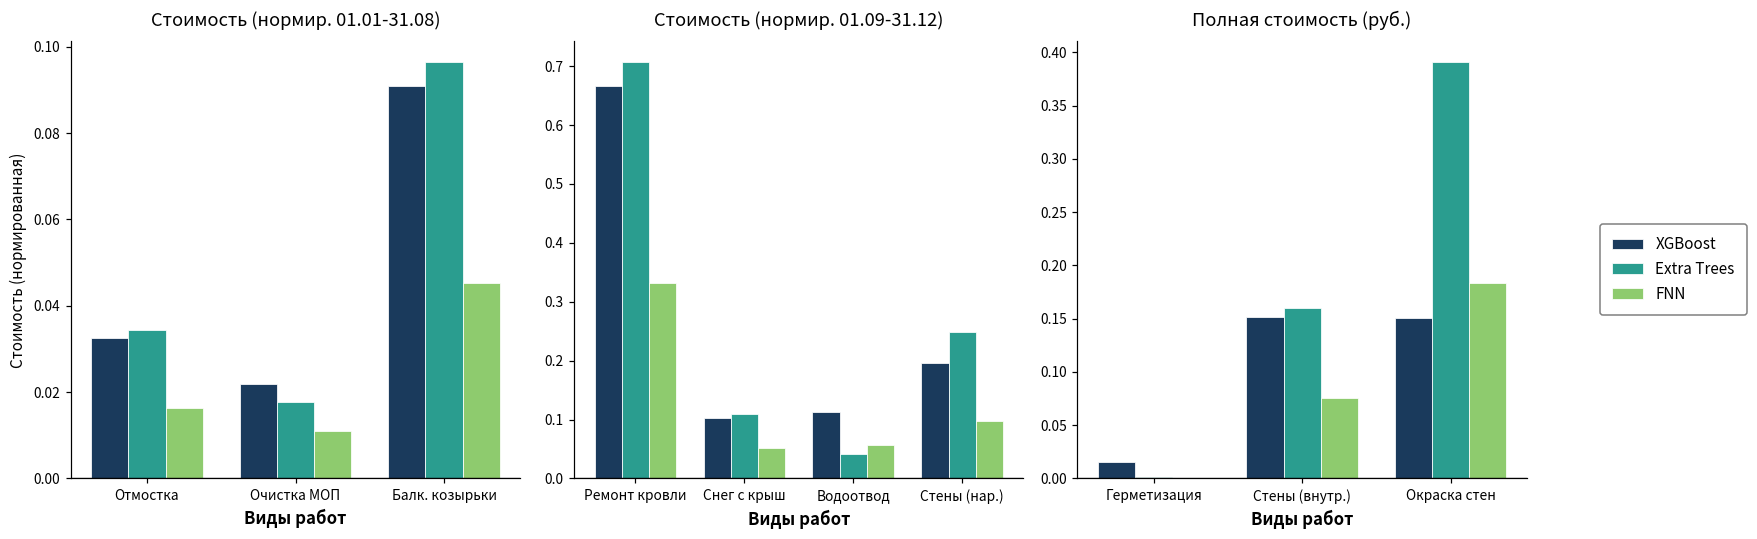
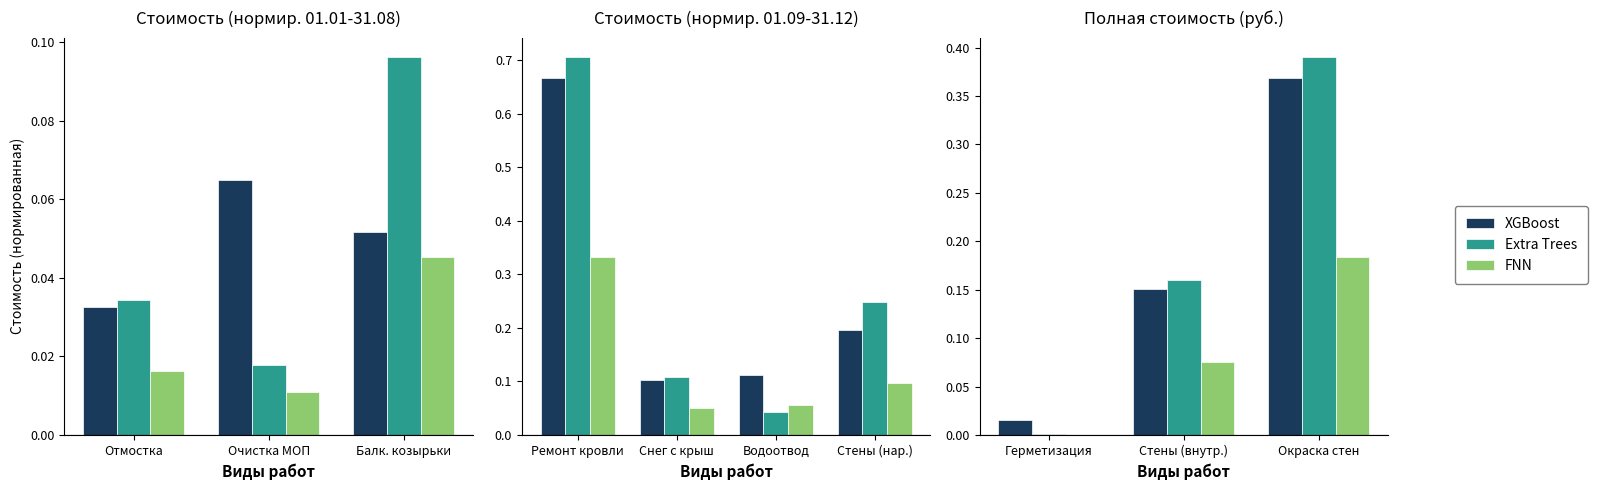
Стоимость (нормир. 01.01-31.08), XGBoost, Очистка МОП: 0.022 -> 0.065
Стоимость (нормир. 01.01-31.08), XGBoost, Балк. козырьки: 0.091 -> 0.052
Полная стоимость (руб.), XGBoost, Окраска стен: 0.15 -> 0.37
